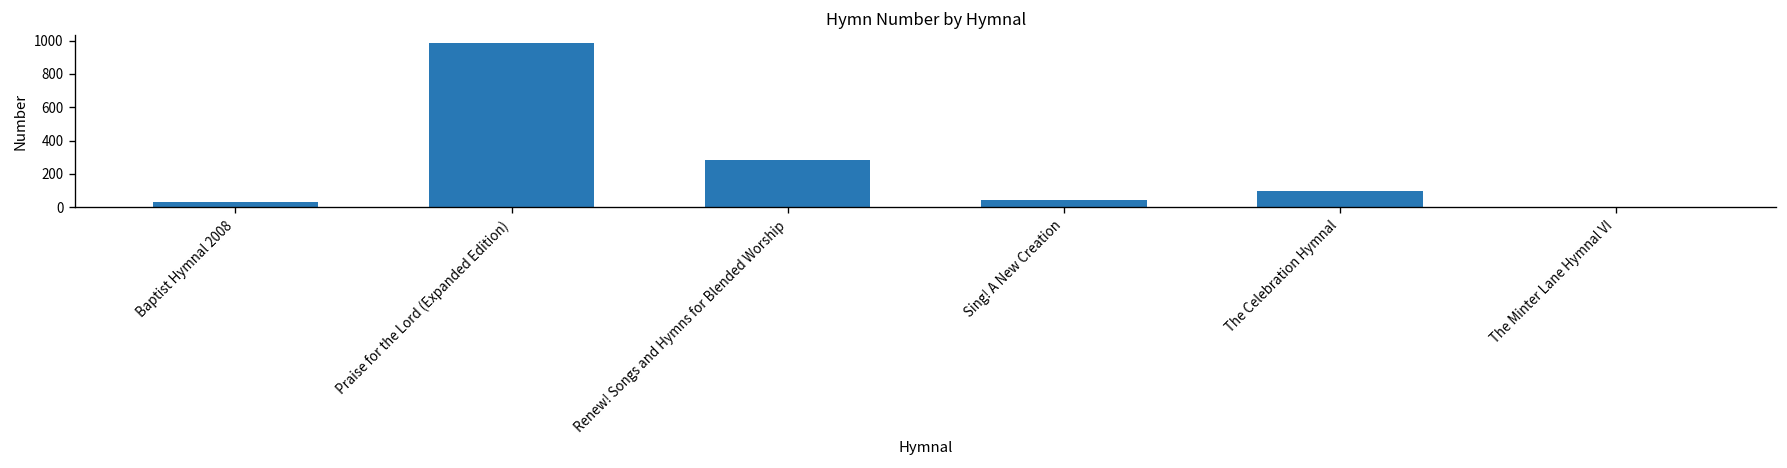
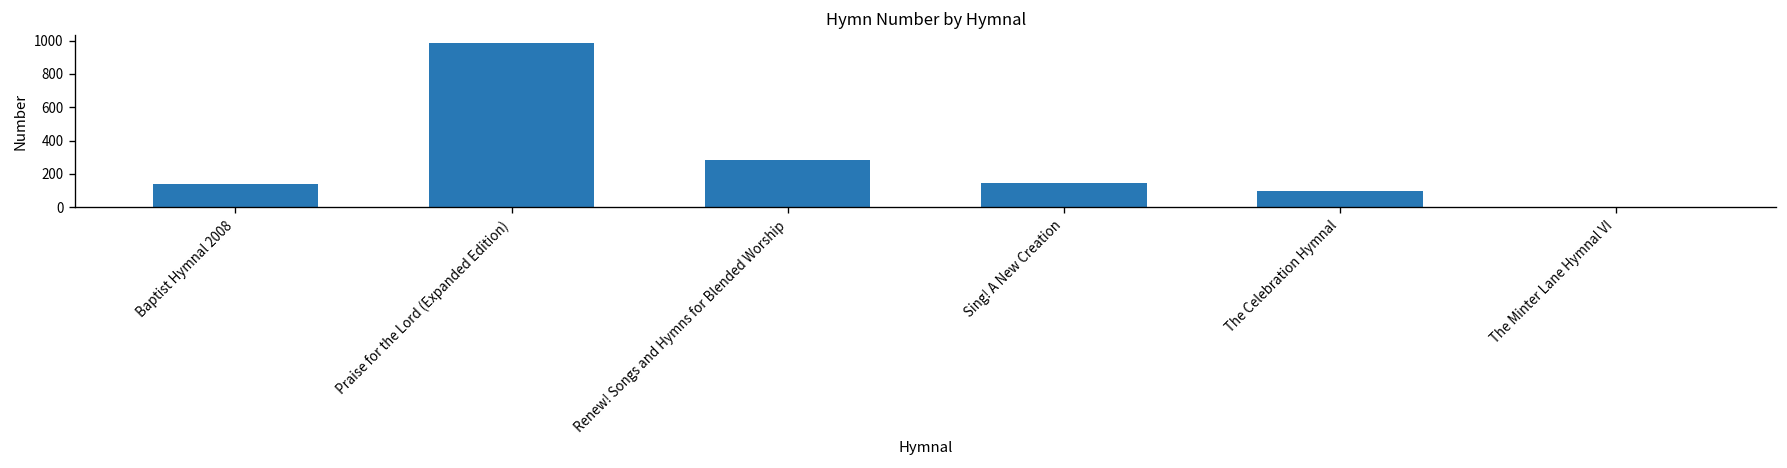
Baptist Hymnal 2008: 30 -> 140
Sing! A New Creation: 40 -> 150
